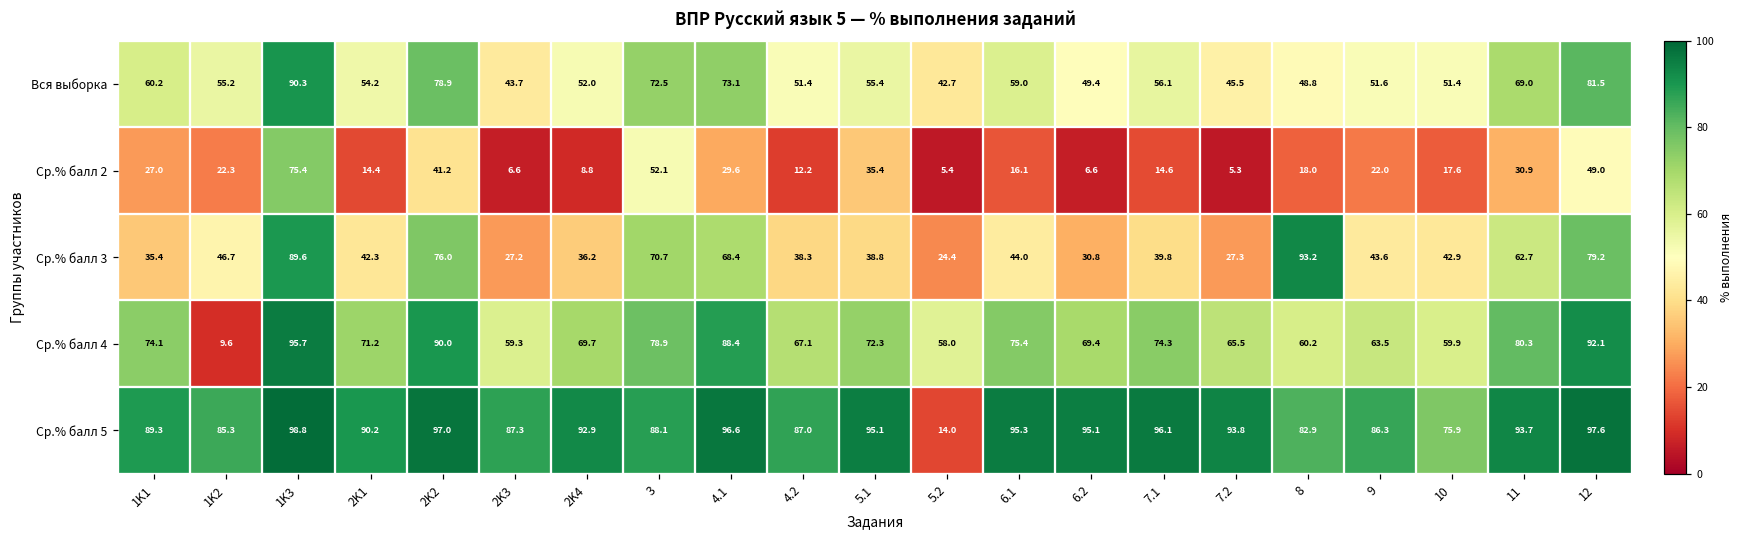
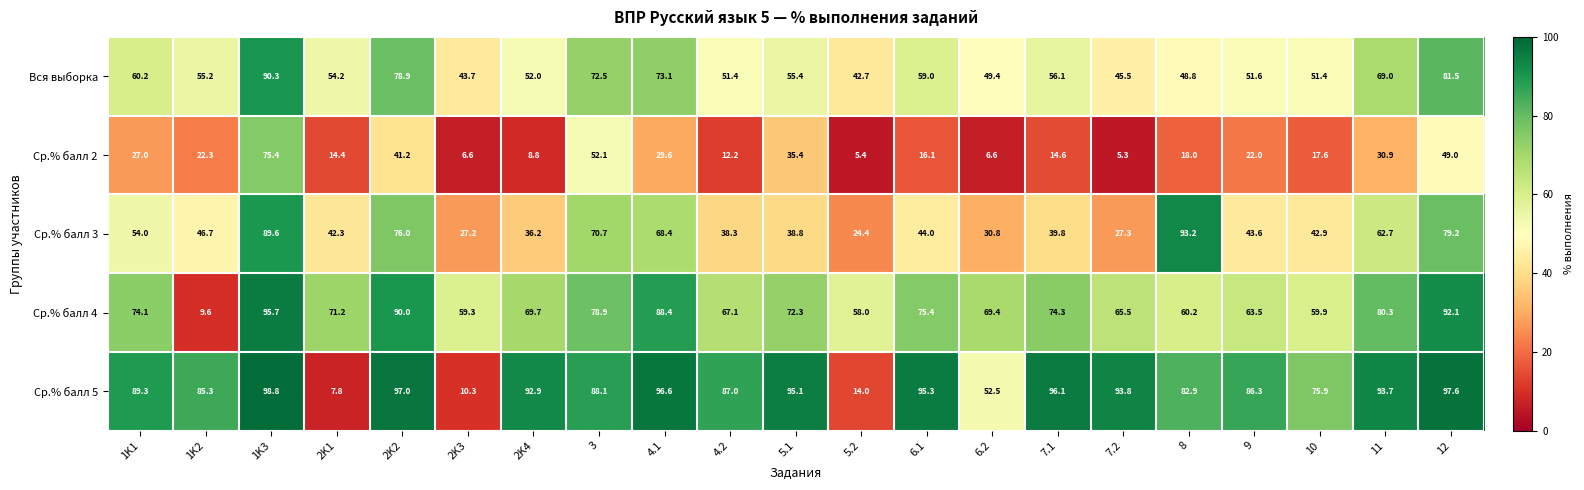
Ср.% балл 3, 1K1: 35.4 -> 54.0
Ср.% балл 5, 2K1: 90.2 -> 7.8
Ср.% балл 5, 2K3: 87.3 -> 10.3
Ср.% балл 5, 6.2: 95.1 -> 52.5
